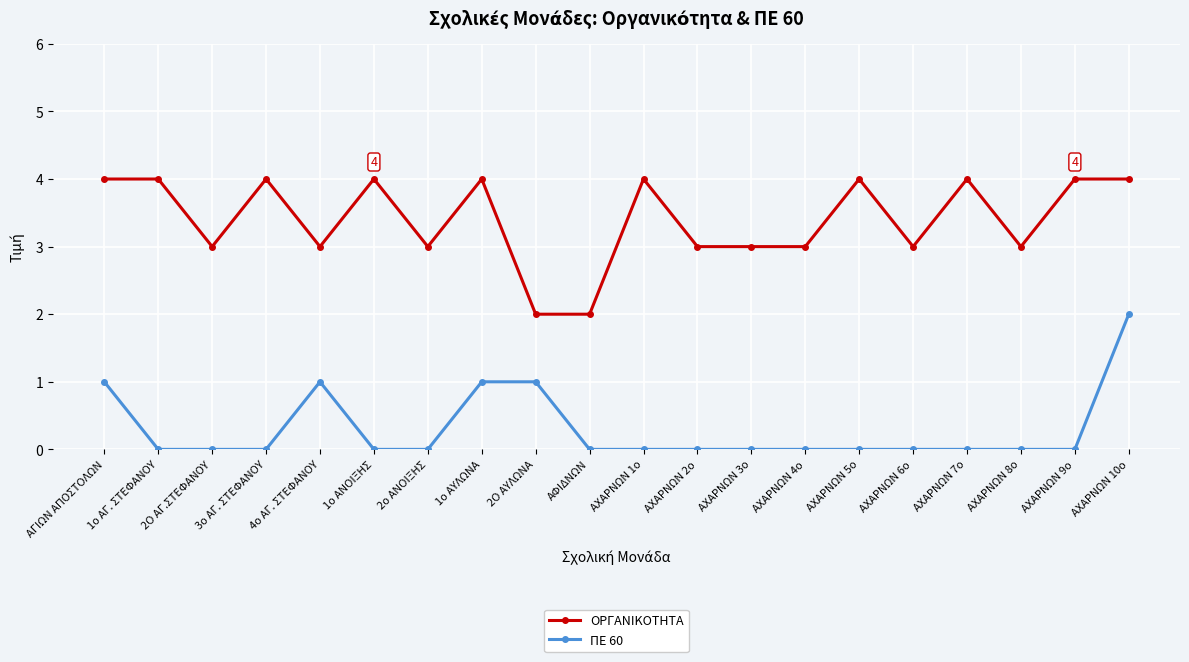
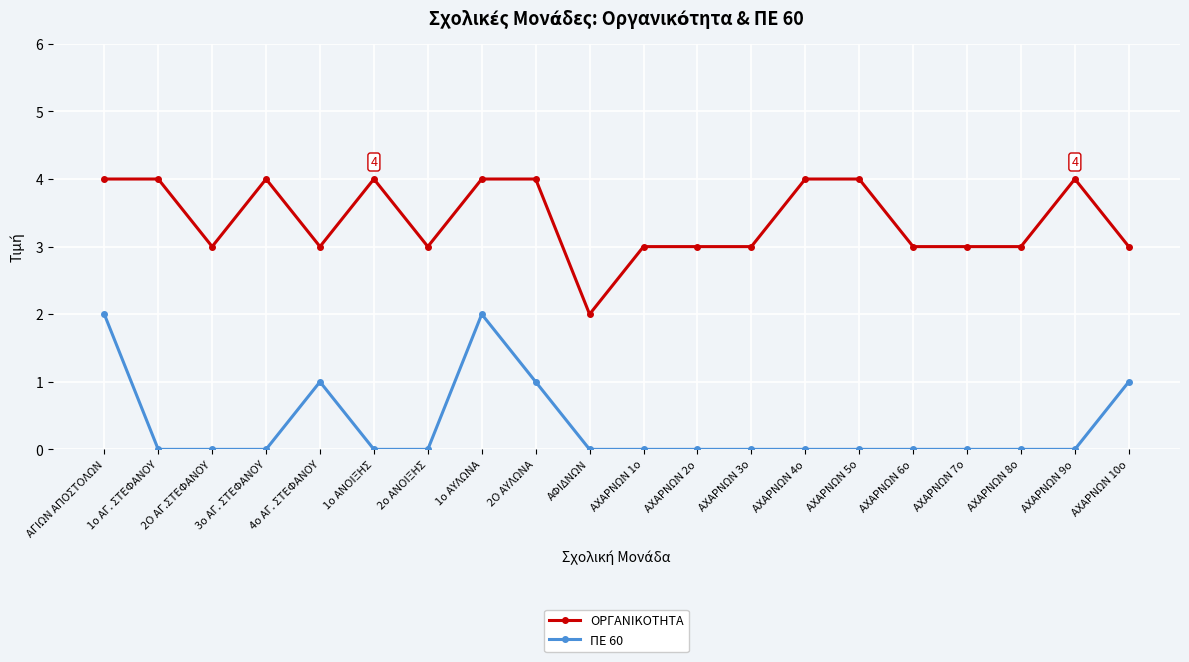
ΠΕ 60, ΑΓΙΩΝ ΑΠΟΣΤΟΛΩΝ: 1 -> 2
ΠΕ 60, 1ο ΑΥΛΩΝΑ: 1 -> 2
ΟΡΓΑΝΙΚΟΤΗΤΑ, 2Ο ΑΥΛΩΝΑ: 2 -> 4
ΟΡΓΑΝΙΚΟΤΗΤΑ, ΑΧΑΡΝΩΝ 1ο: 4 -> 3
ΟΡΓΑΝΙΚΟΤΗΤΑ, ΑΧΑΡΝΩΝ 4ο: 3 -> 4
ΟΡΓΑΝΙΚΟΤΗΤΑ, ΑΧΑΡΝΩΝ 7ο: 4 -> 3
ΟΡΓΑΝΙΚΟΤΗΤΑ, ΑΧΑΡΝΩΝ 10ο: 4 -> 3
ΠΕ 60, ΑΧΑΡΝΩΝ 10ο: 2 -> 1
